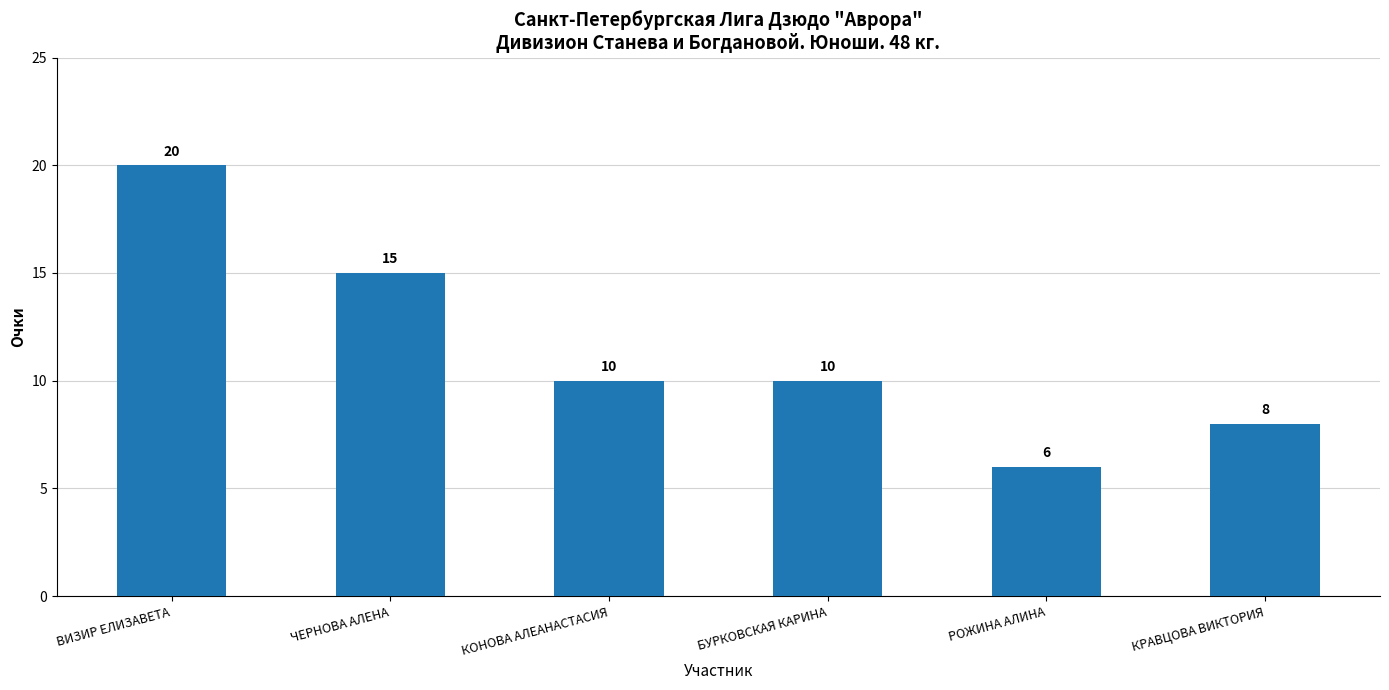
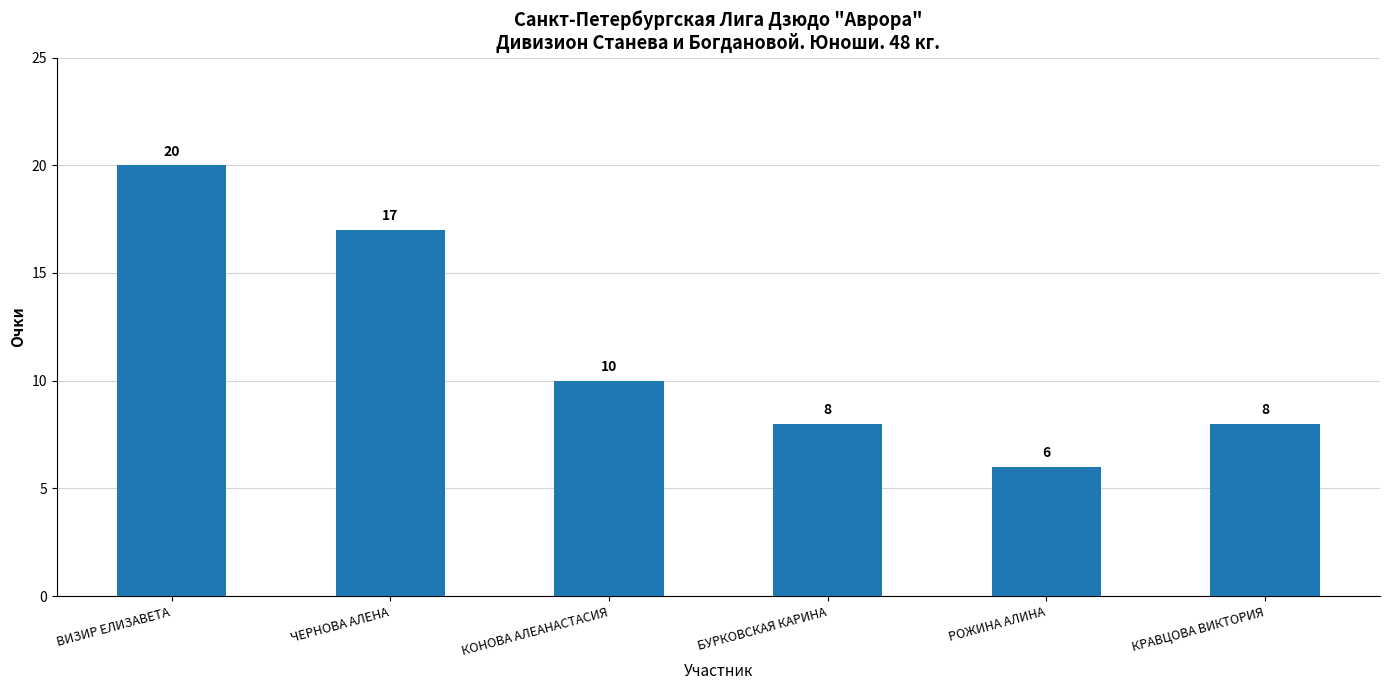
ЧЕРНОВА АЛЕНА: 15 -> 17
БУРКОВСКАЯ КАРИНА: 10 -> 8
